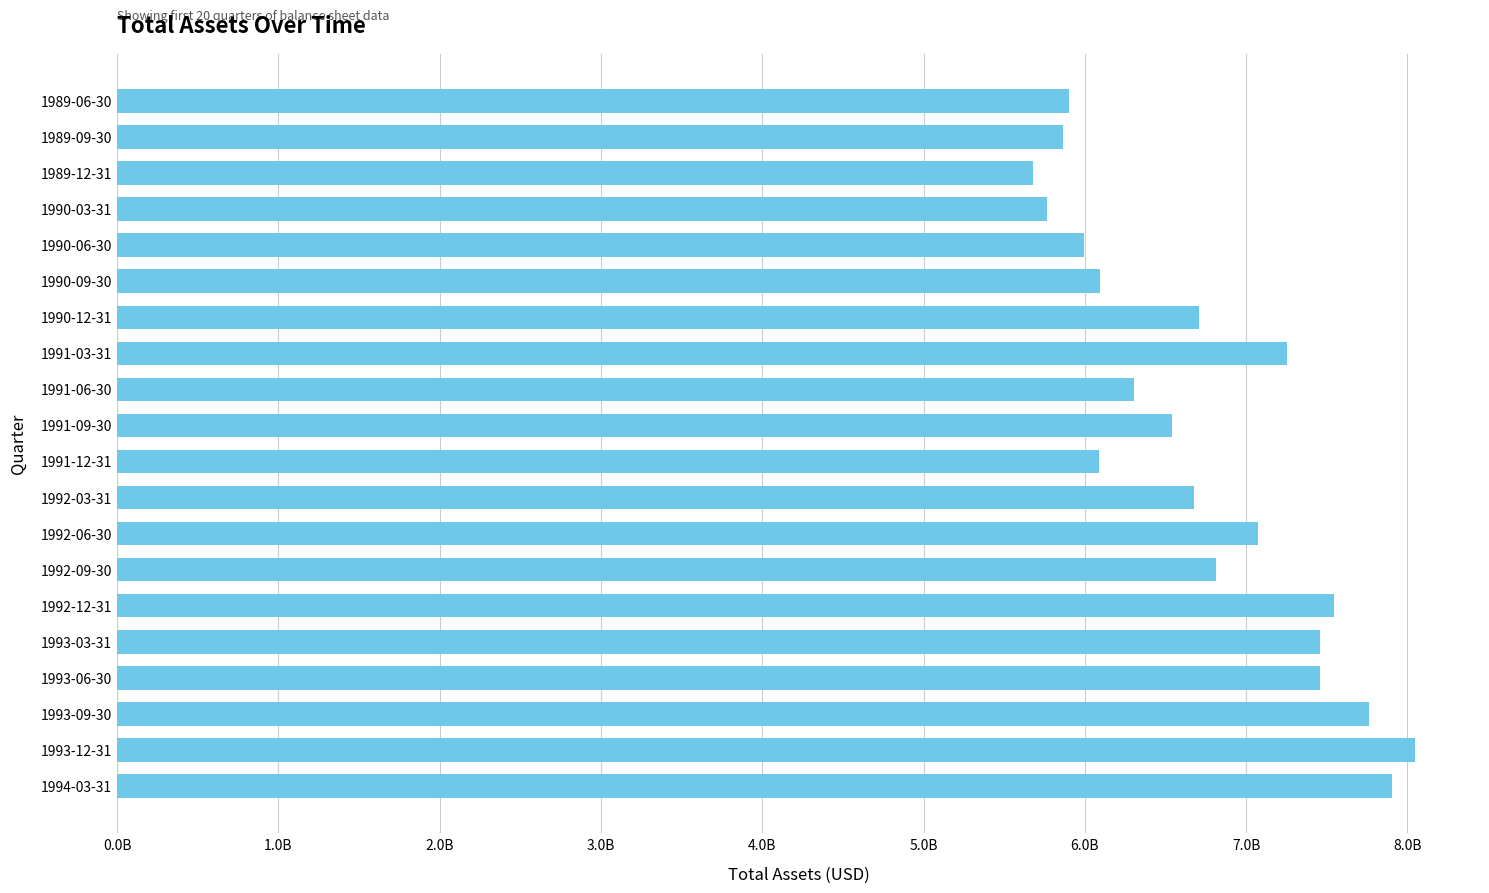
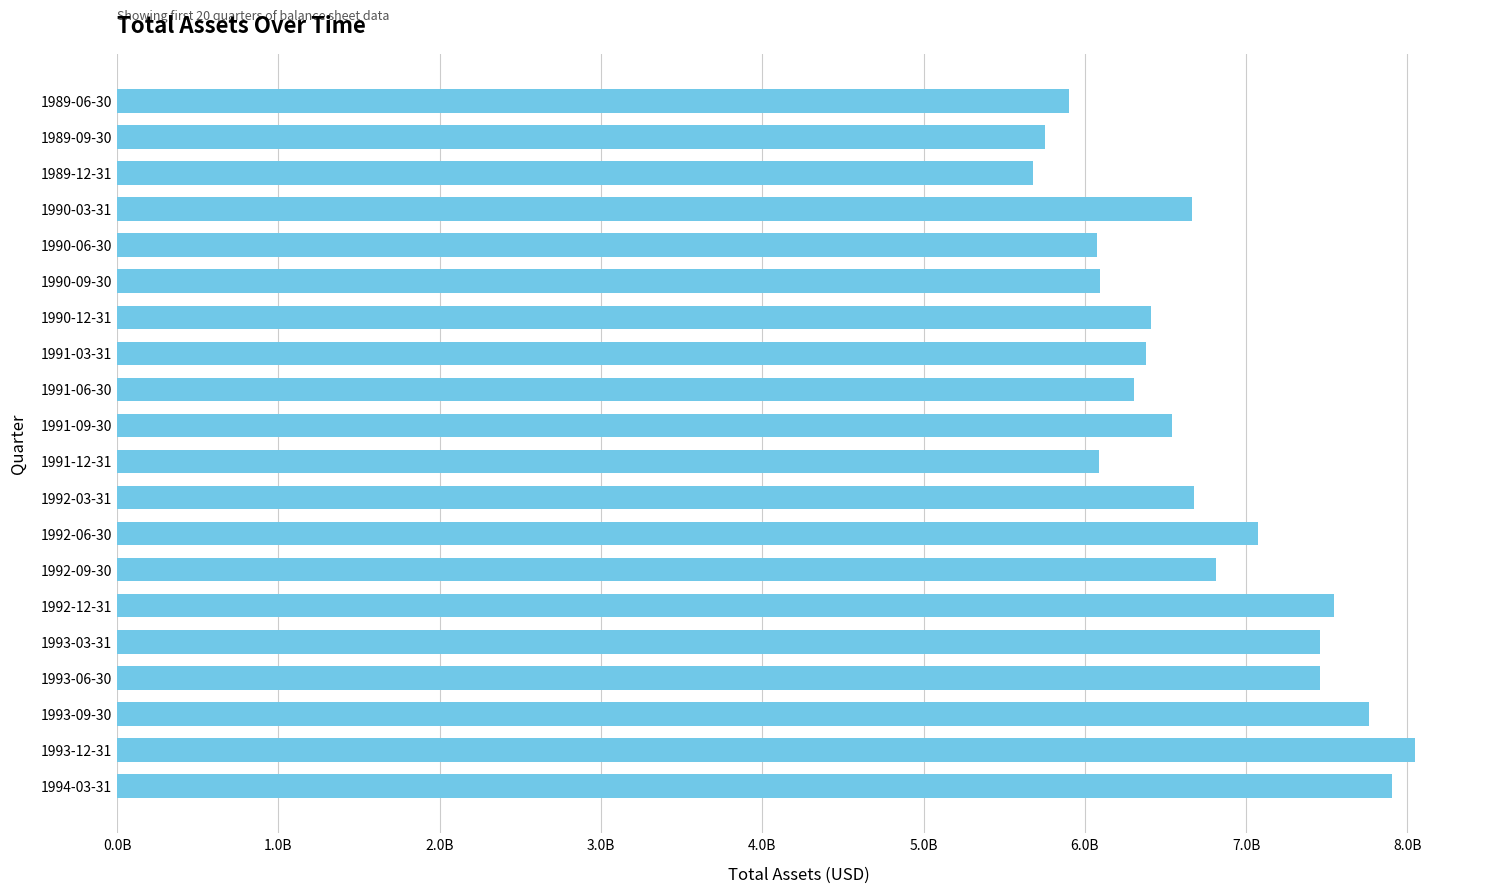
1989-09-30: 5870000000 -> 5760000000
1990-03-31: 5760000000 -> 6670000000
1990-06-30: 5990000000 -> 6070000000
1990-12-31: 6710000000 -> 6410000000
1991-03-31: 7250000000 -> 6380000000
